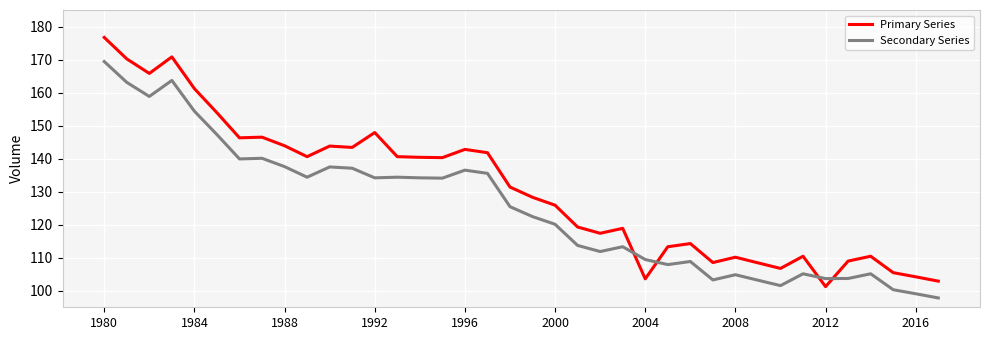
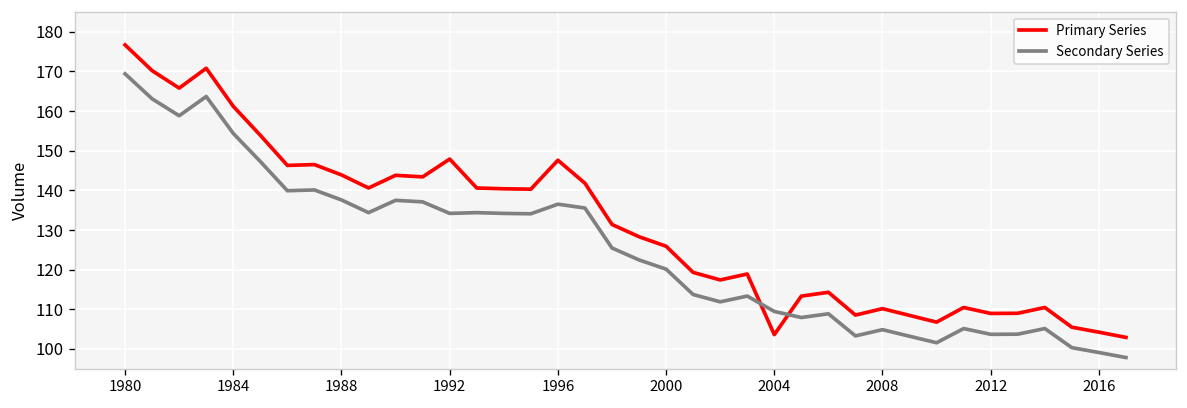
Primary Series, 1996: 143 -> 148
Primary Series, 2012: 101 -> 109
